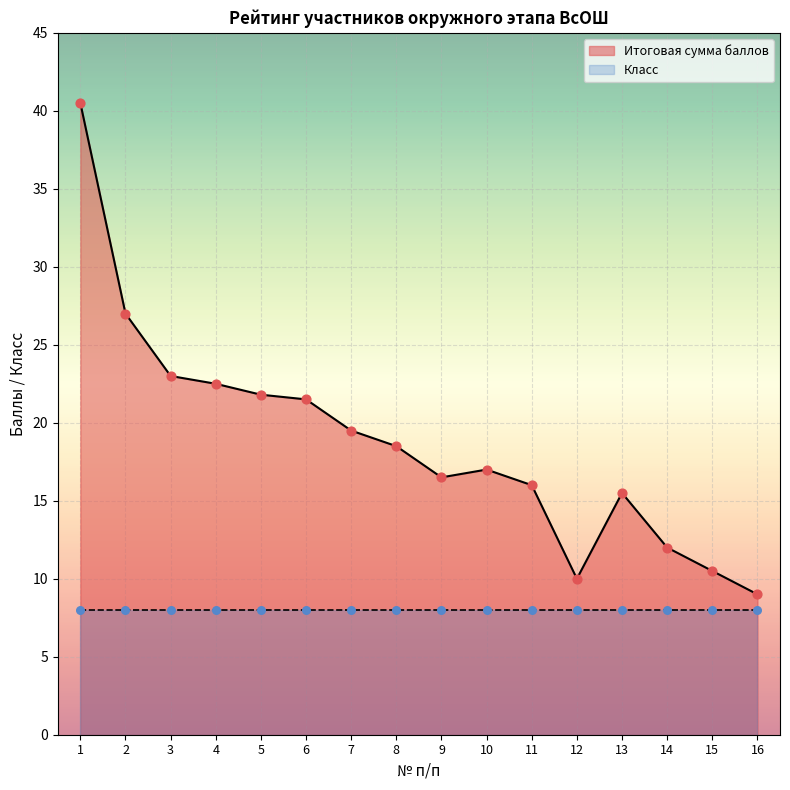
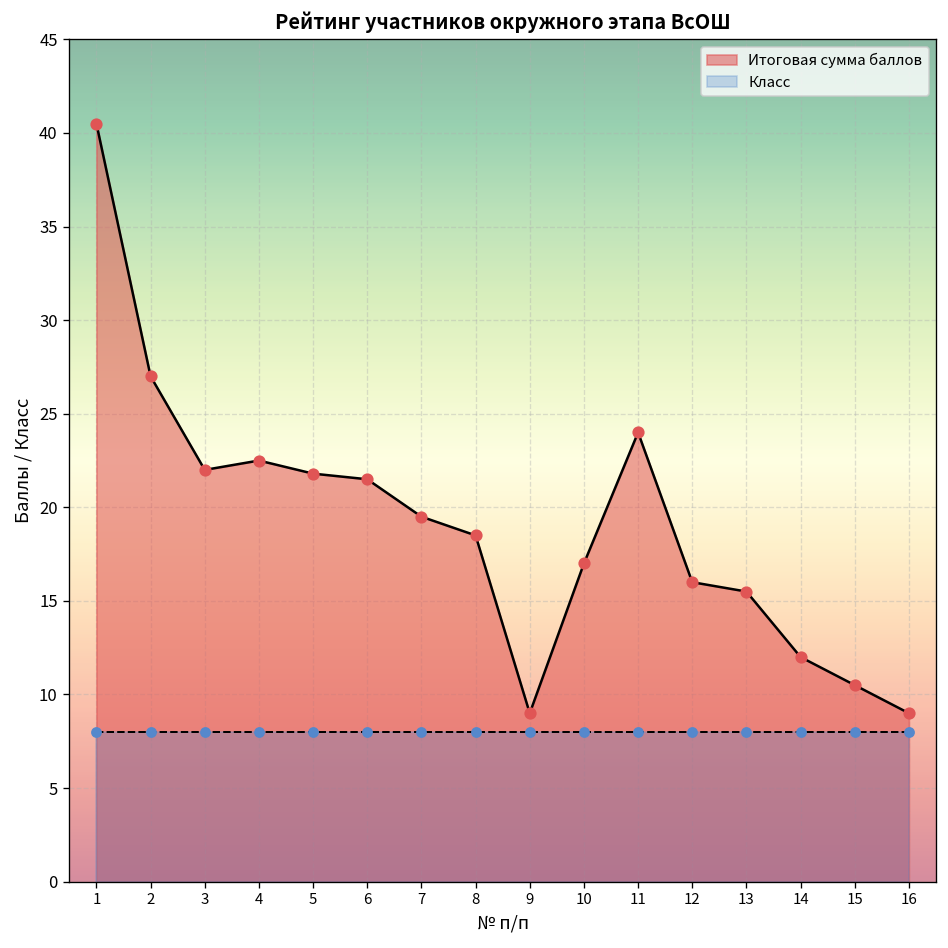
Итоговая сумма баллов, 3: 23 -> 22
Итоговая сумма баллов, 9: 16.5 -> 9.0
Итоговая сумма баллов, 11: 16 -> 24
Итоговая сумма баллов, 12: 10 -> 16
